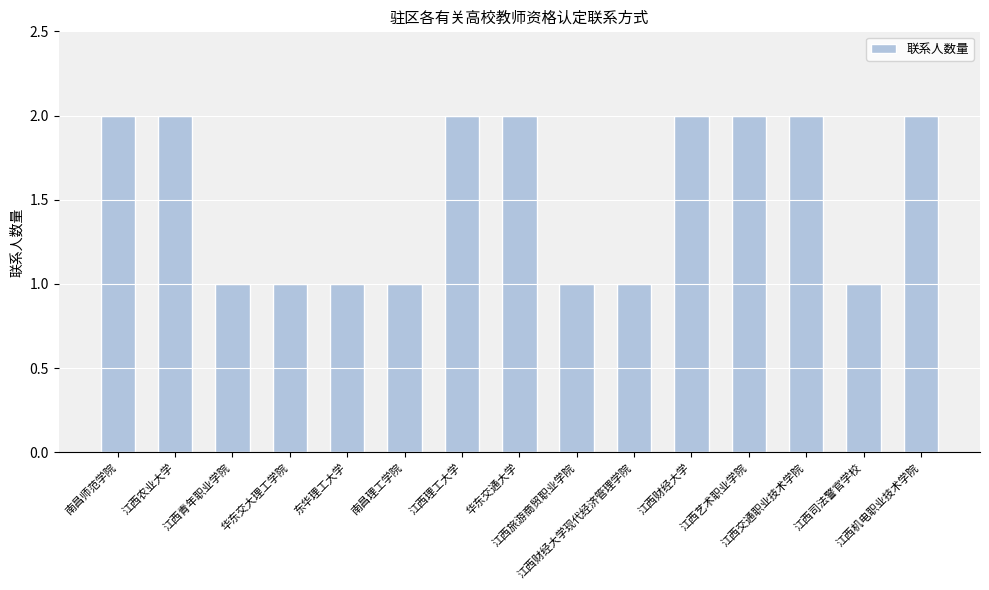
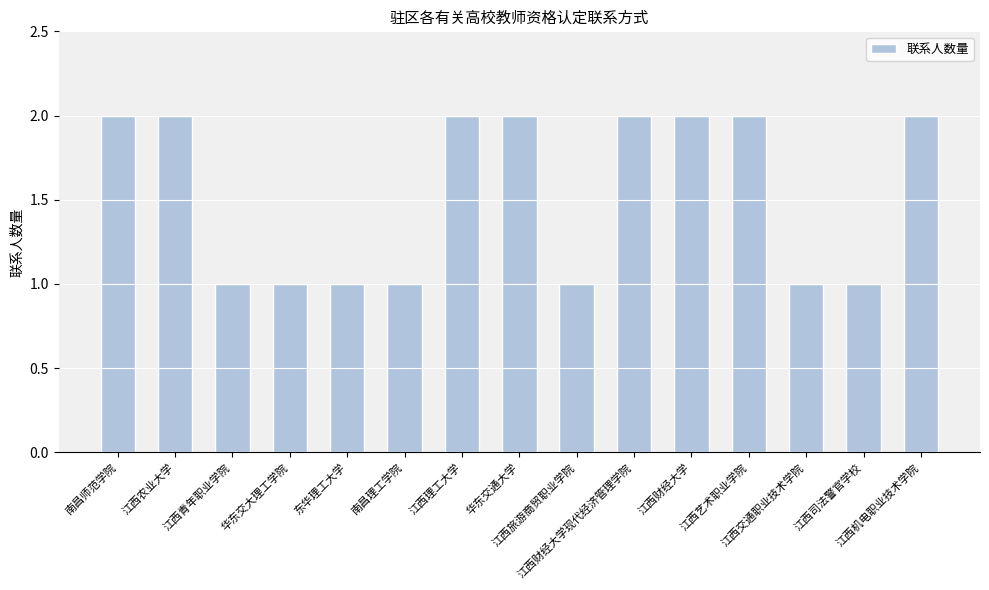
江西财经大学现代经济管理学院: 1 -> 2
江西交通职业技术学院: 2 -> 1
